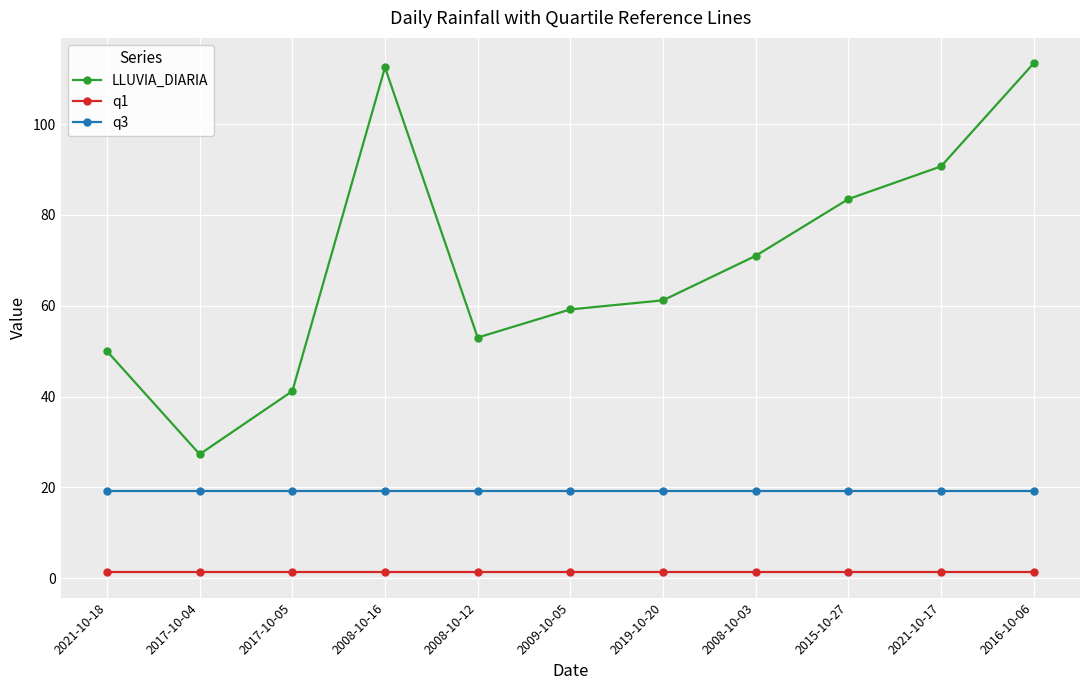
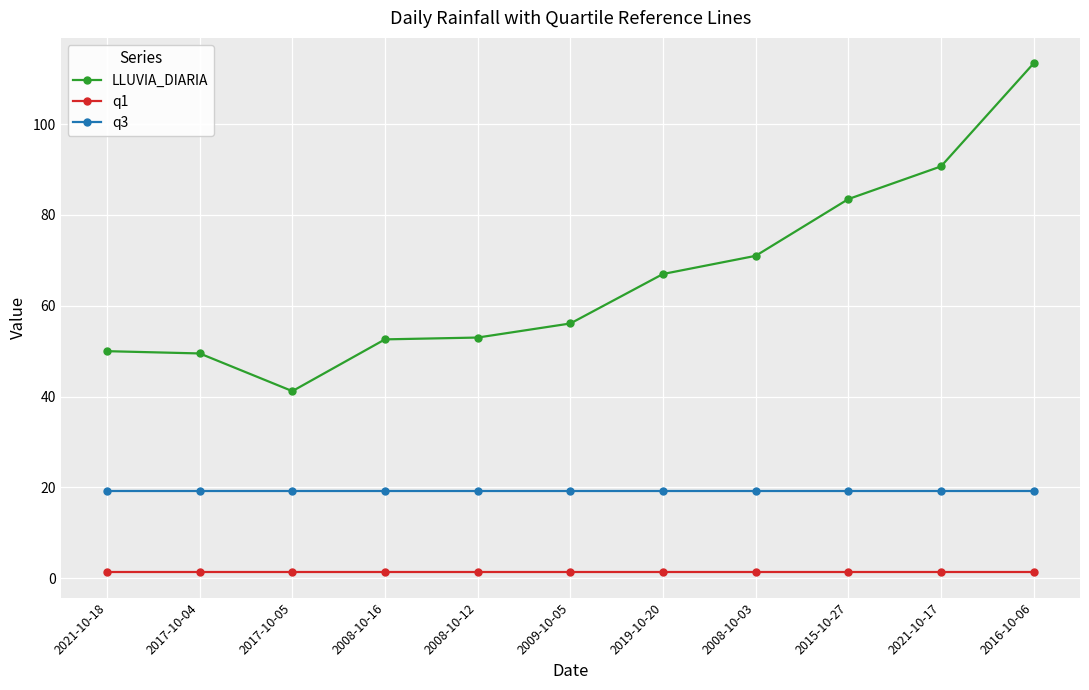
LLUVIA_DIARIA, 2017-10-04: 27 -> 50
LLUVIA_DIARIA, 2008-10-16: 113 -> 53
LLUVIA_DIARIA, 2009-10-05: 59 -> 56
LLUVIA_DIARIA, 2019-10-20: 61 -> 67
